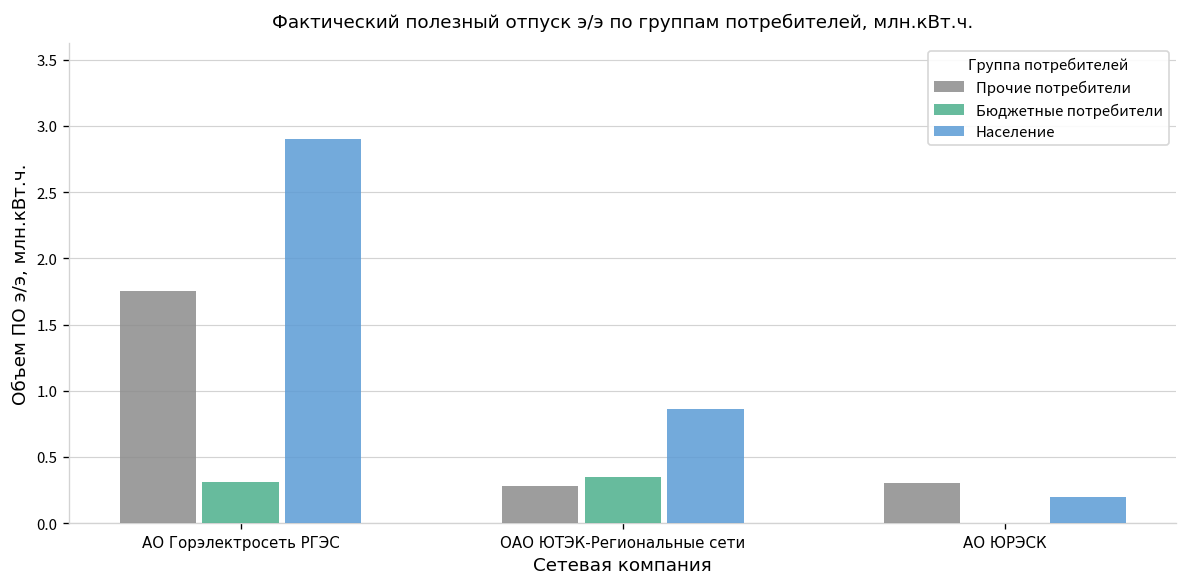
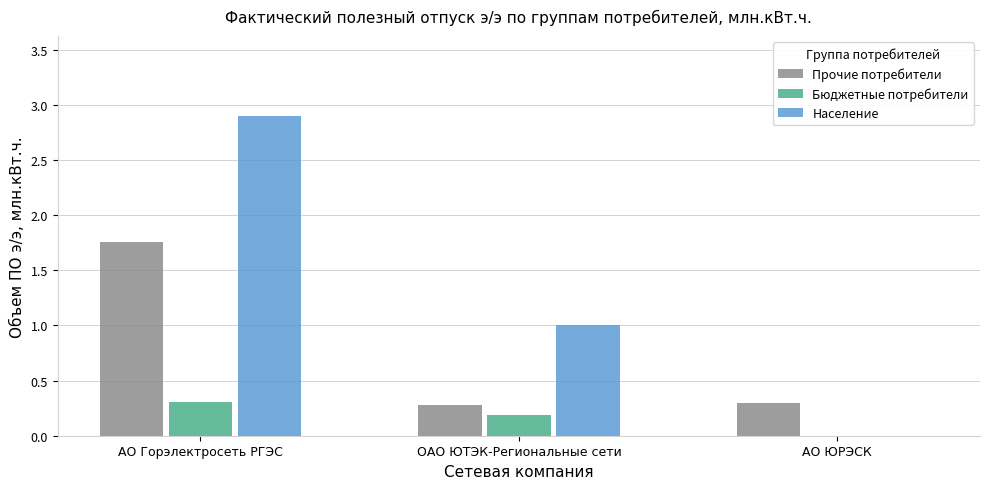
Бюджетные потребители, ОАО ЮТЭК-Региональные сети: 0.35 -> 0.18
Население, ОАО ЮТЭК-Региональные сети: 0.86 -> 1.01
Население, АО ЮРЭСК: 0.2 -> 0.0
